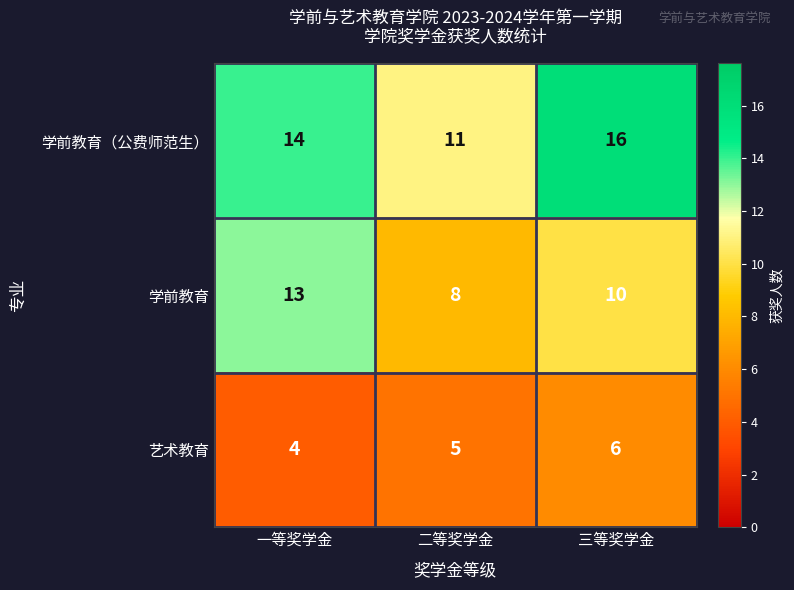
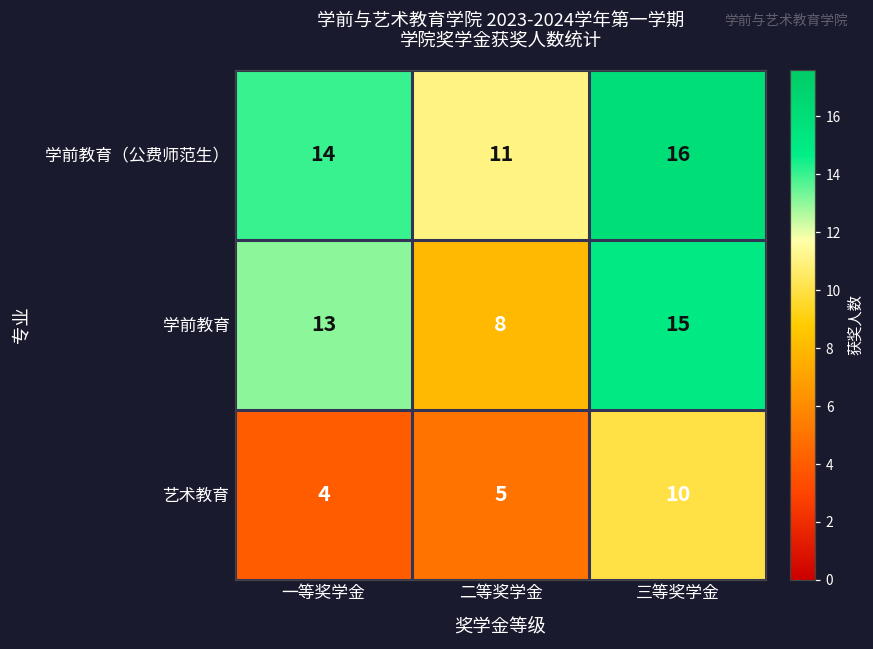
学前教育, 三等奖学金: 10 -> 15
艺术教育, 三等奖学金: 6 -> 10
